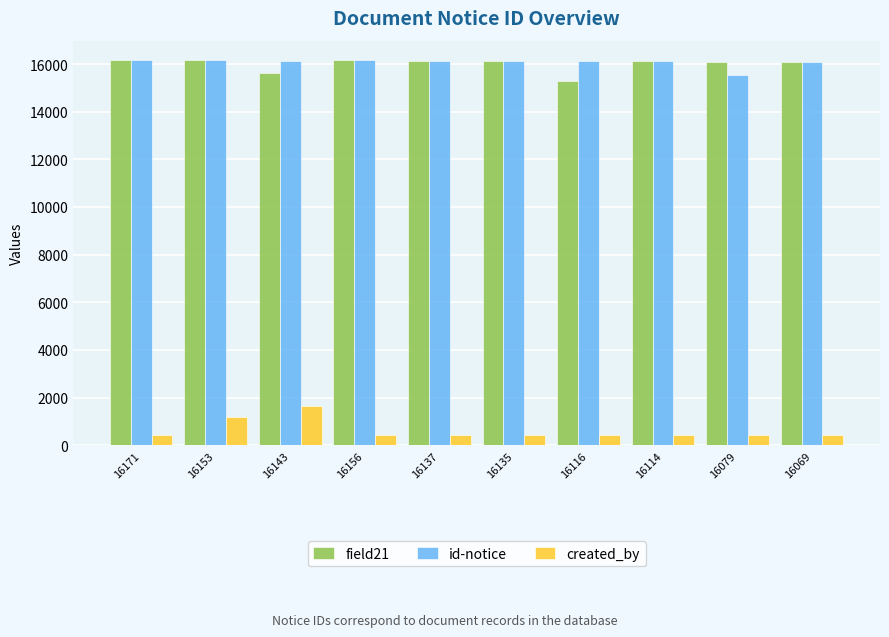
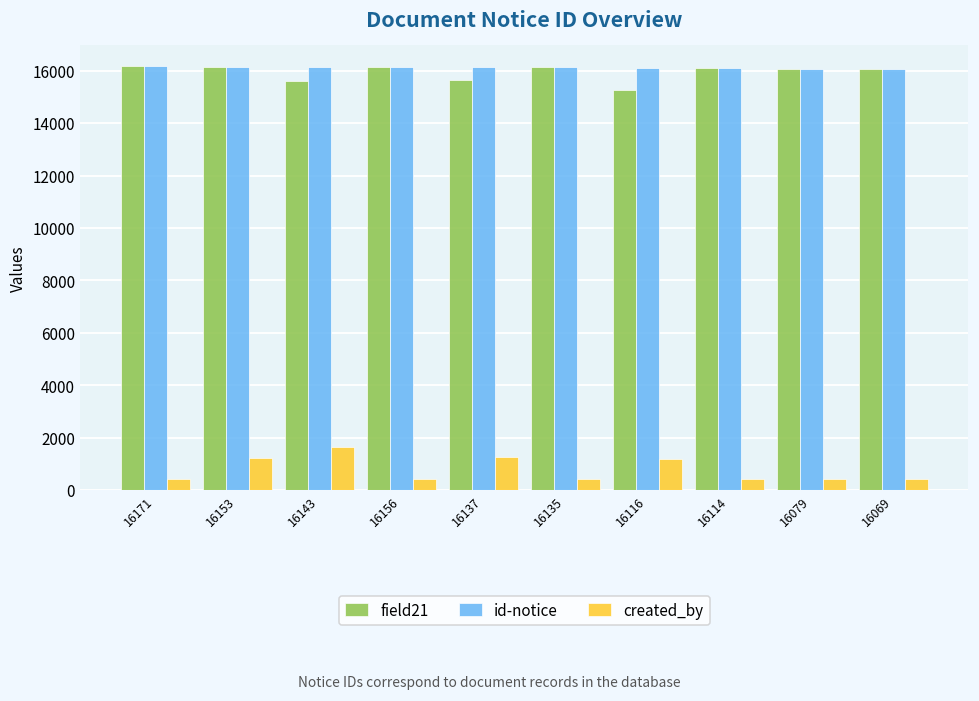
field21, 16137: 16100 -> 15700
created_by, 16137: 400 -> 1300
created_by, 16116: 400 -> 1200
id-notice, 16079: 15500 -> 16100
